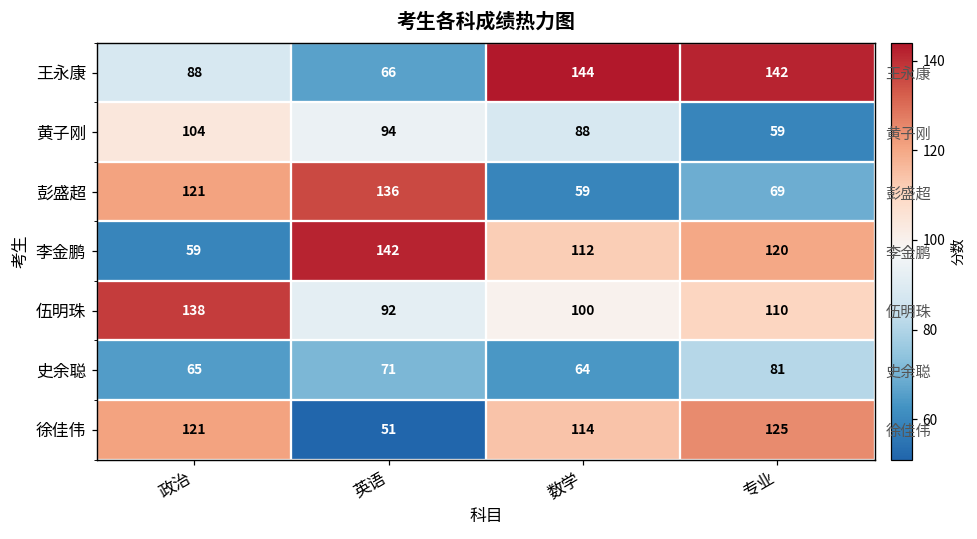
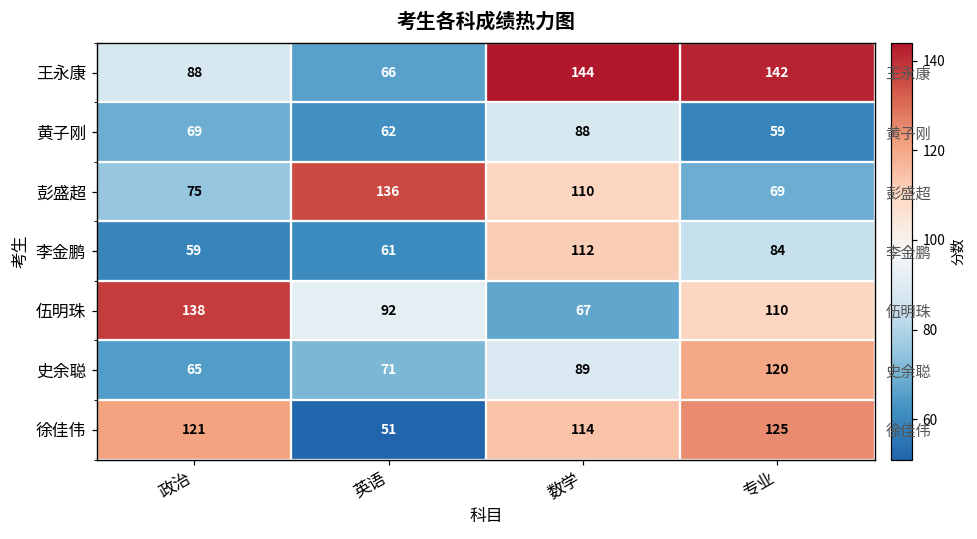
黄子刚, 政治: 104 -> 69
黄子刚, 英语: 94 -> 62
彭盛超, 政治: 121 -> 75
彭盛超, 数学: 59 -> 110
李金鹏, 英语: 142 -> 61
李金鹏, 专业: 120 -> 84
伍明珠, 数学: 100 -> 67
史余聪, 数学: 64 -> 89
史余聪, 专业: 81 -> 120
